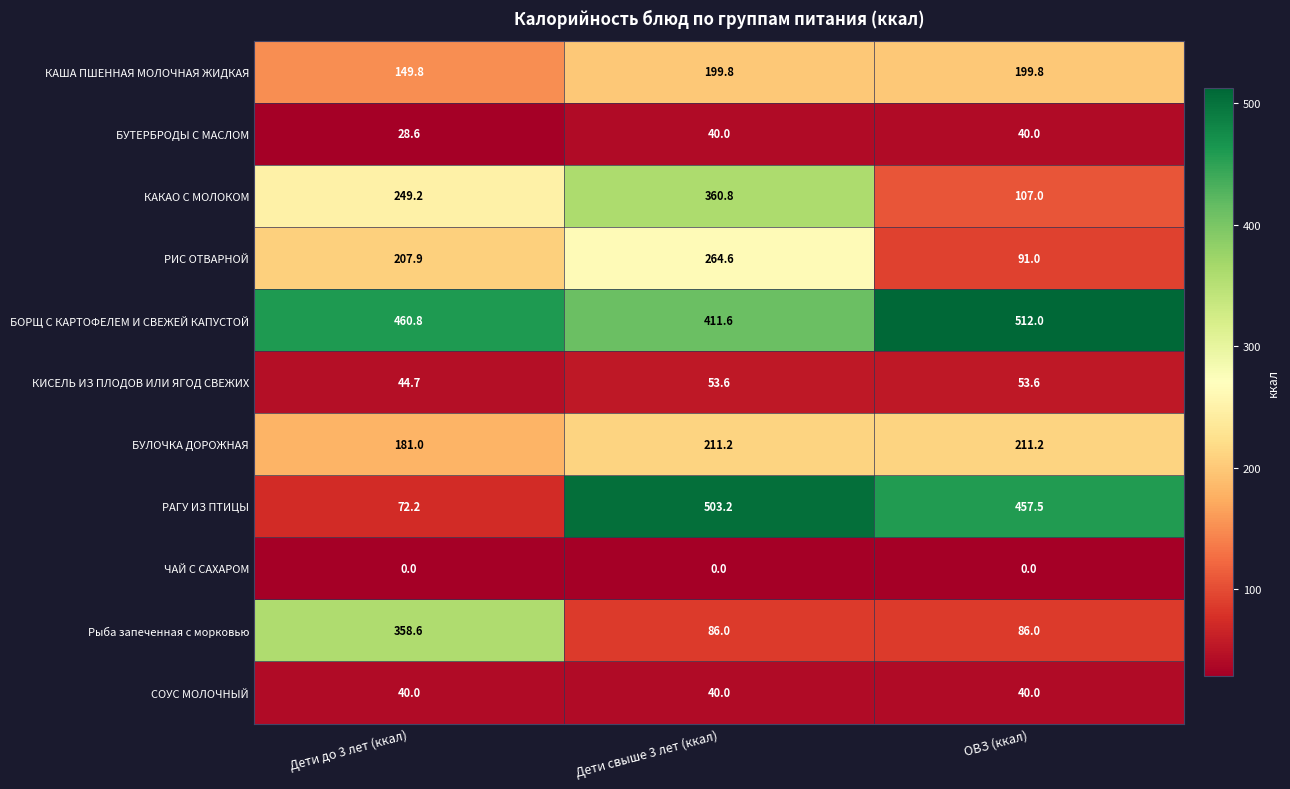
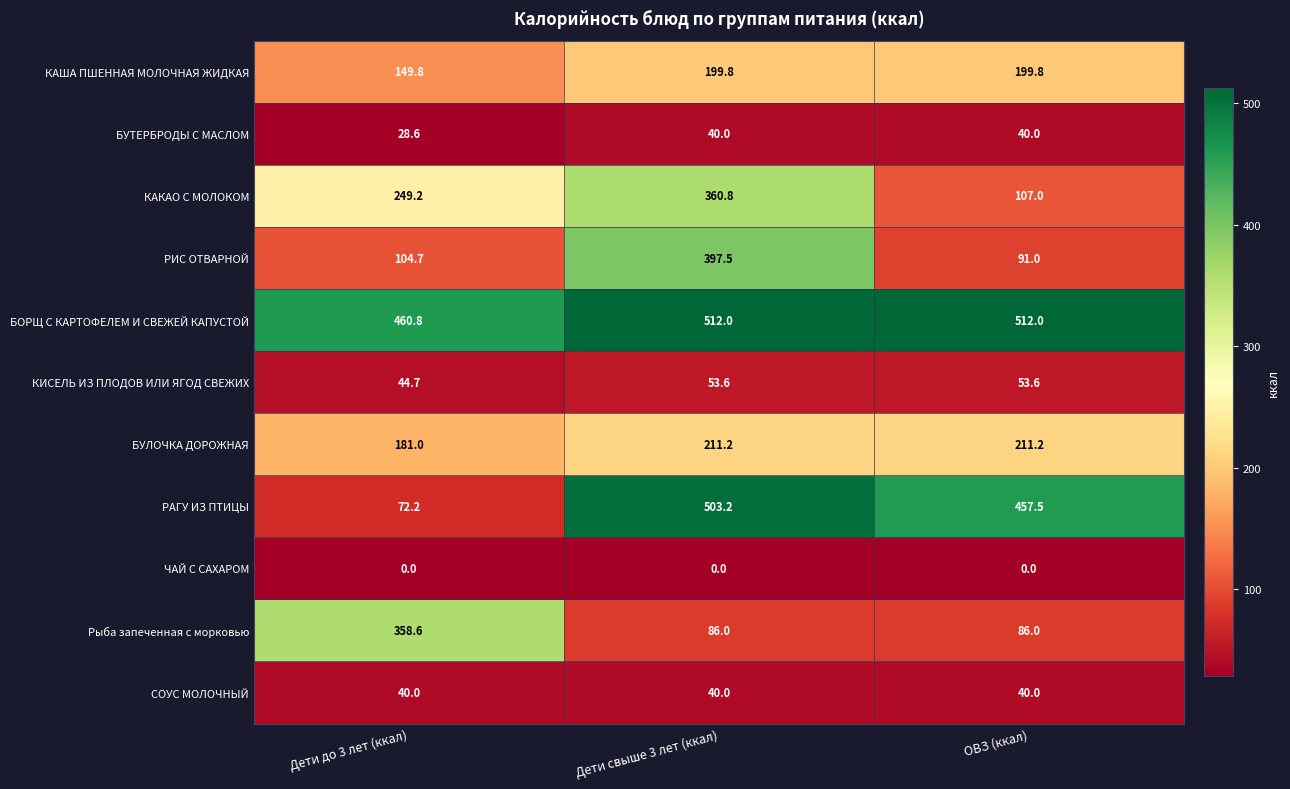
РИС ОТВАРНОЙ, Дети до 3 лет (ккал): 207.9 -> 104.7
РИС ОТВАРНОЙ, Дети свыше 3 лет (ккал): 264.6 -> 397.5
БОРЩ С КАРТОФЕЛЕМ И СВЕЖЕЙ КАПУСТОЙ, Дети свыше 3 лет (ккал): 411.6 -> 512.0
